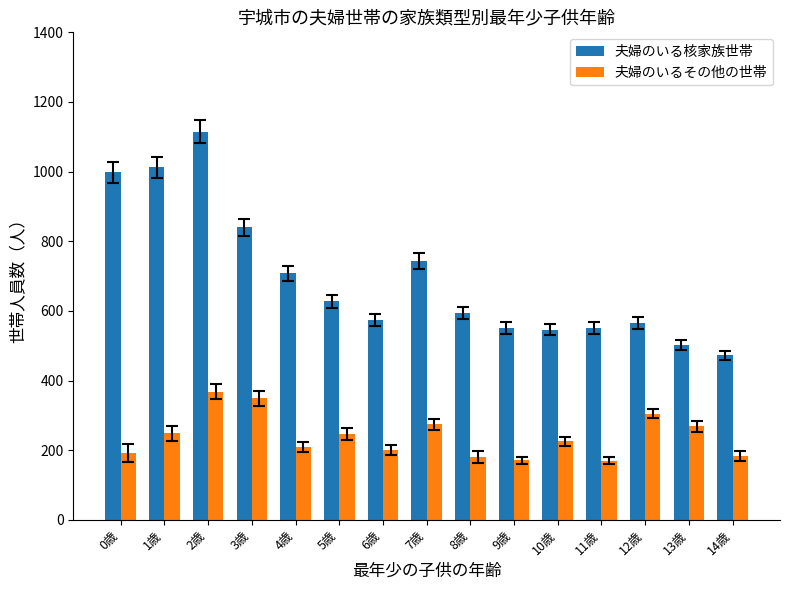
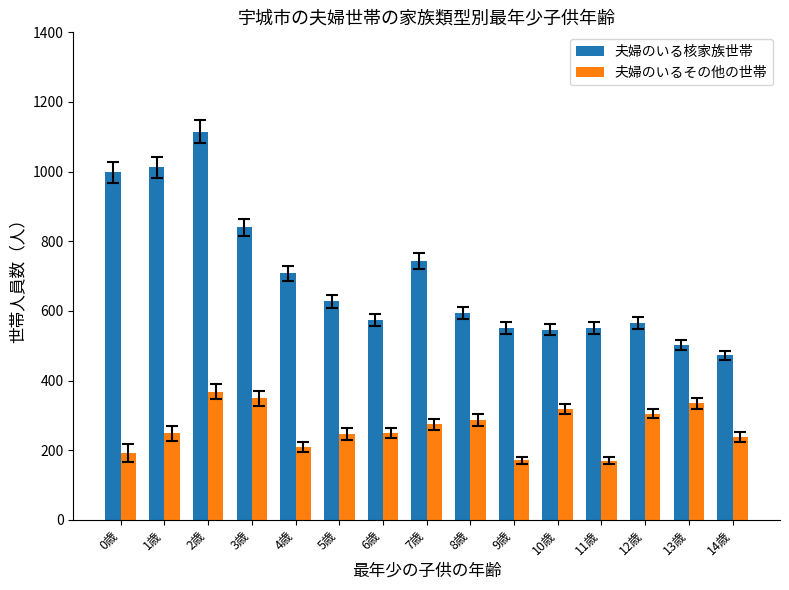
夫婦のいるその他の世帯, 6歳: 200 -> 250
夫婦のいるその他の世帯, 8歳: 180 -> 290
夫婦のいるその他の世帯, 10歳: 230 -> 320
夫婦のいるその他の世帯, 13歳: 270 -> 330
夫婦のいるその他の世帯, 14歳: 180 -> 240
